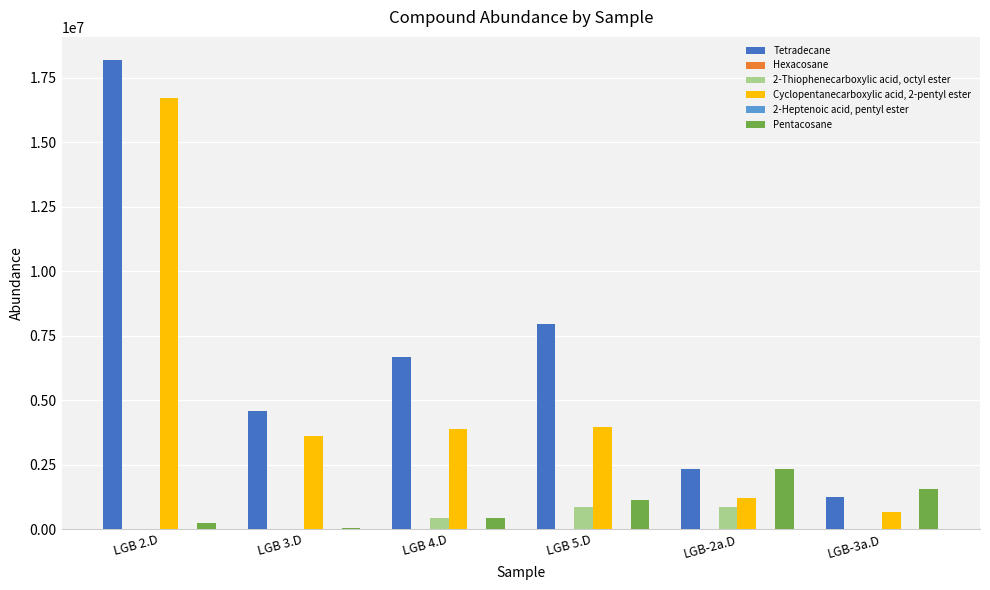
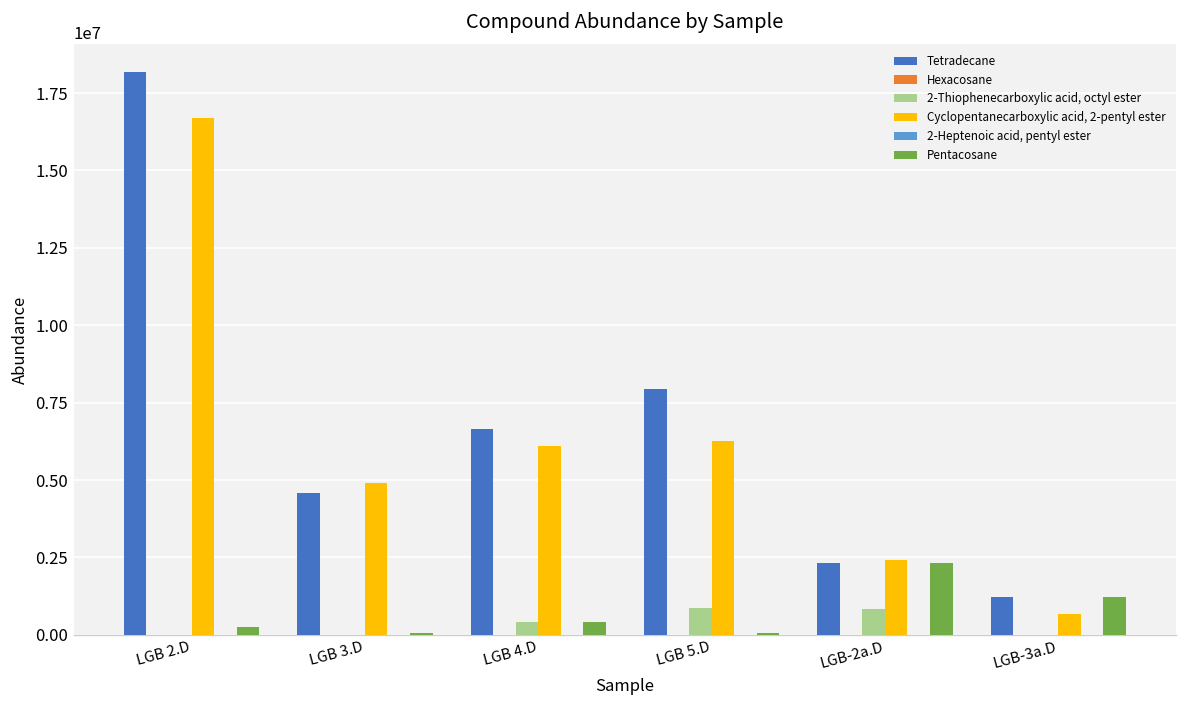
Cyclopentanecarboxylic acid, 2-pentyl ester, LGB 3.D: 3600000 -> 4900000
Cyclopentanecarboxylic acid, 2-pentyl ester, LGB 4.D: 3900000 -> 6100000
Cyclopentanecarboxylic acid, 2-pentyl ester, LGB 5.D: 3900000 -> 6300000
Pentacosane, LGB 5.D: 1100000 -> 100000
Cyclopentanecarboxylic acid, 2-pentyl ester, LGB-2a.D: 1200000 -> 2400000
Pentacosane, LGB-3a.D: 1600000 -> 1200000
